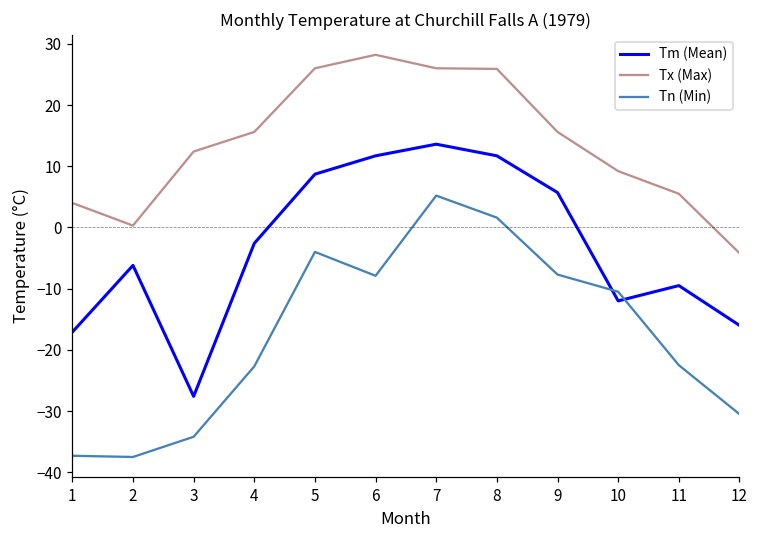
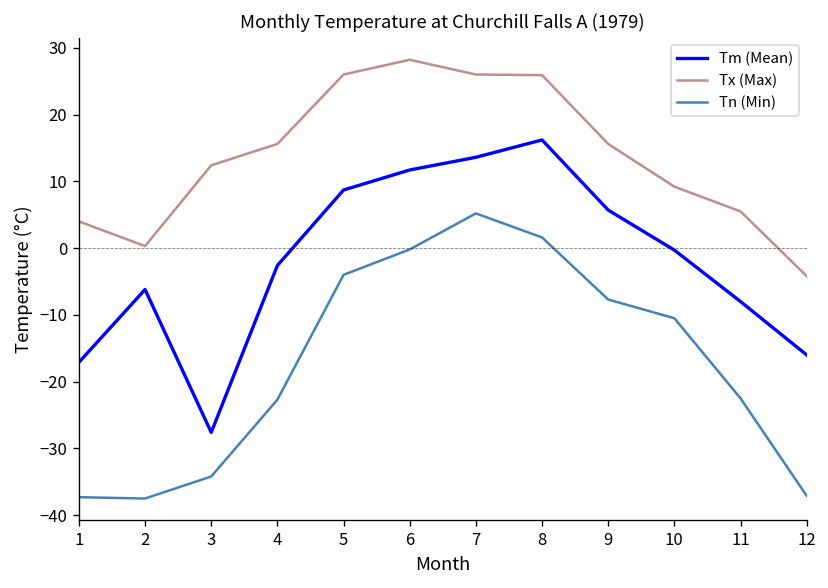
Tn (Min), 6: -8 -> 0
Tm (Mean), 8: 12 -> 16
Tm (Mean), 10: -12 -> 0
Tm (Mean), 11: -10 -> -8
Tn (Min), 12: -31 -> -37
